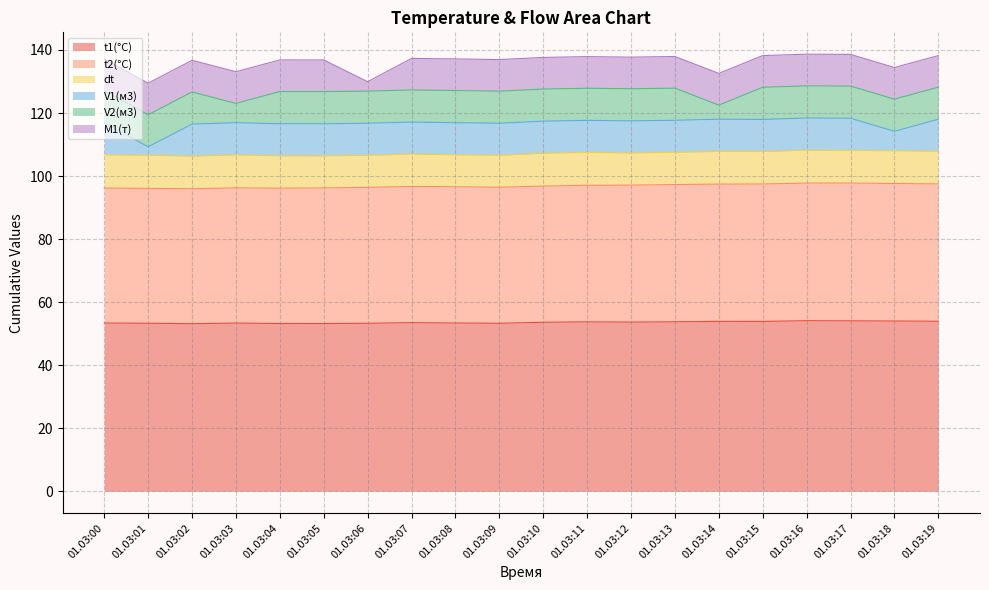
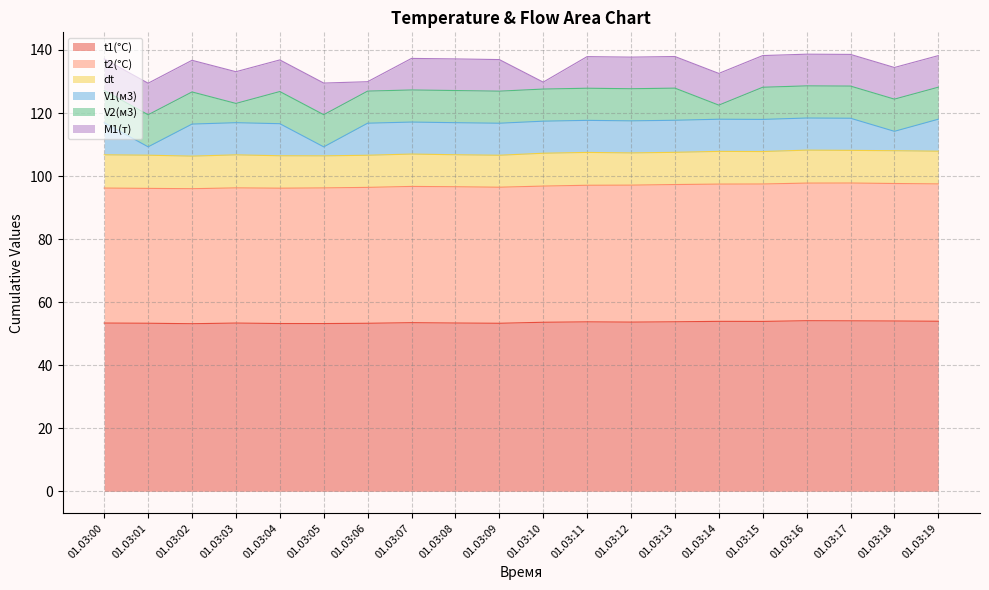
V1(м3), 01.03:05: 10 -> 3
M1(т), 01.03:10: 10 -> 2
